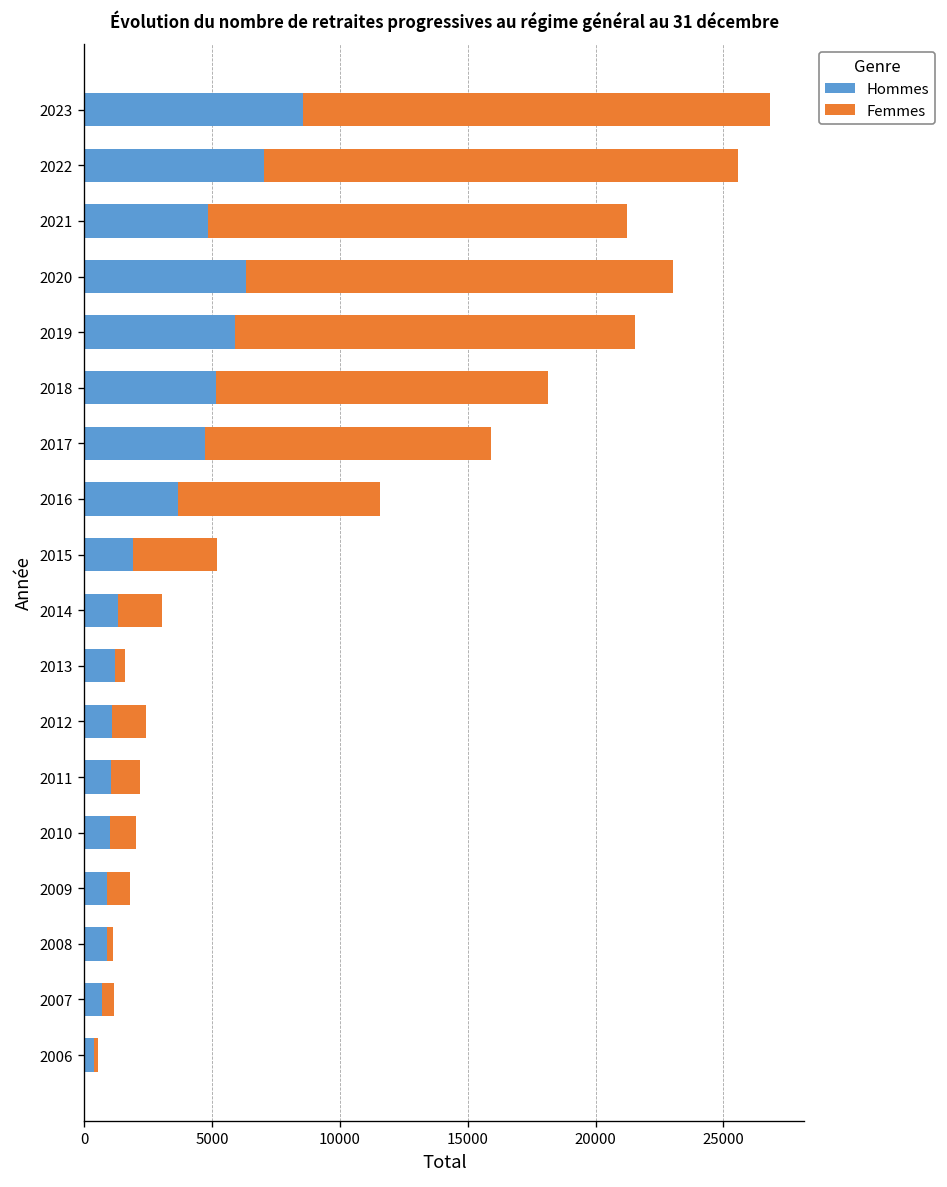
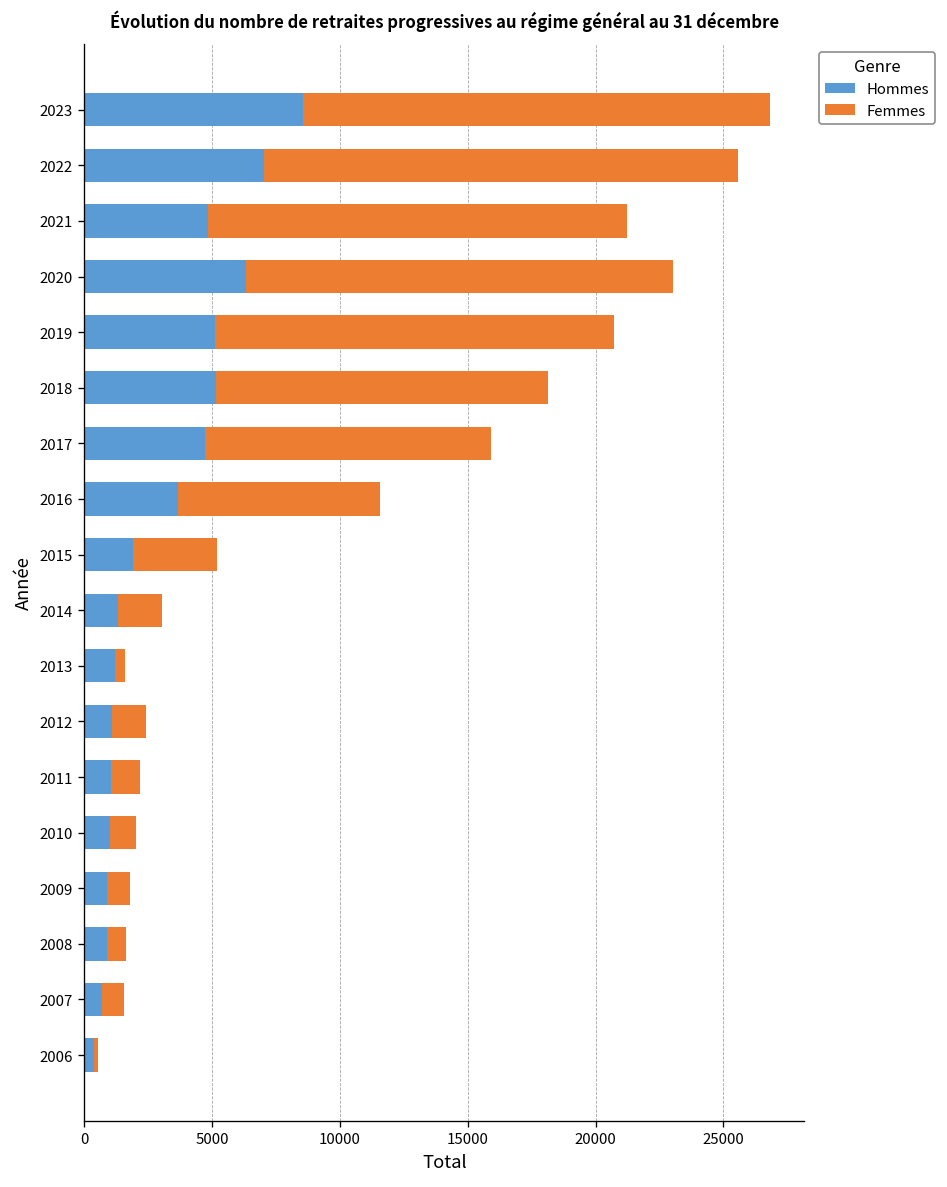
Hommes, 2019: 5900 -> 5100
Femmes, 2008: 300 -> 800
Femmes, 2007: 500 -> 900
